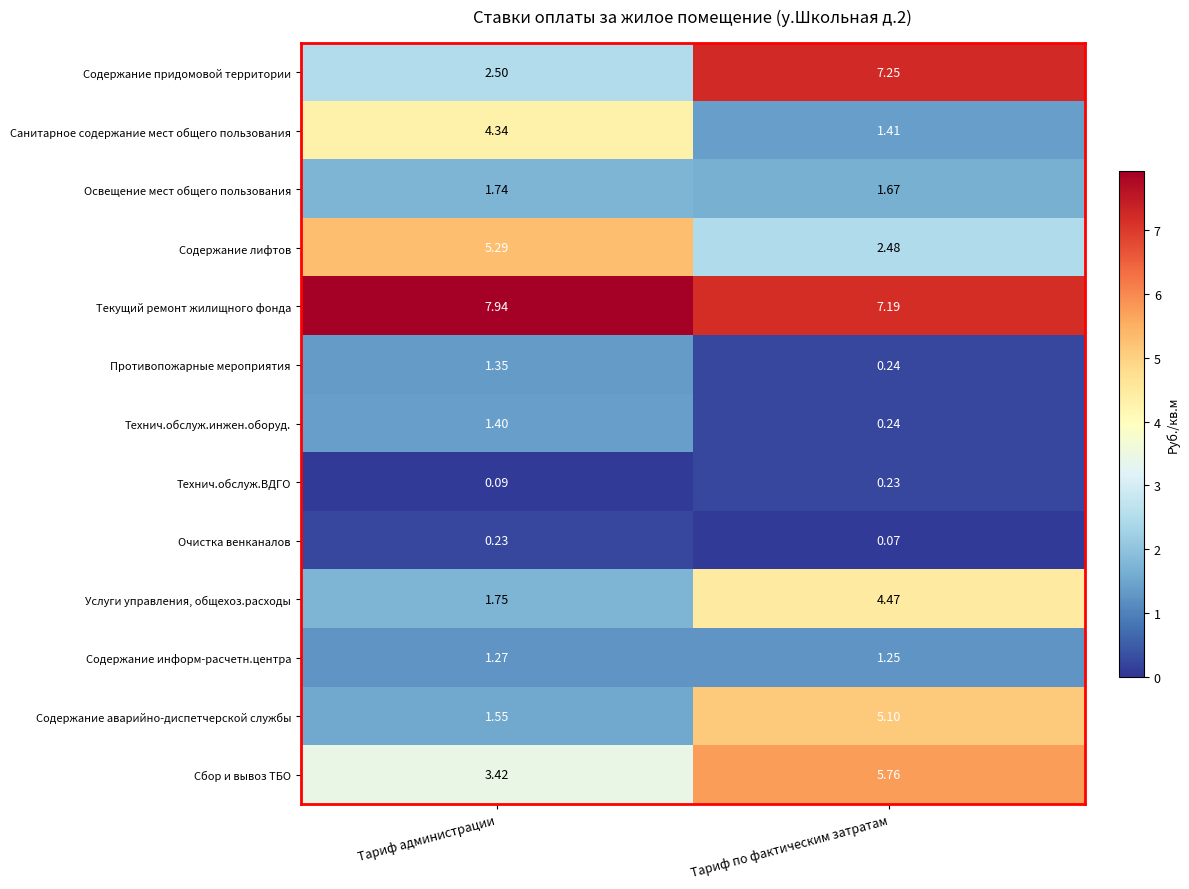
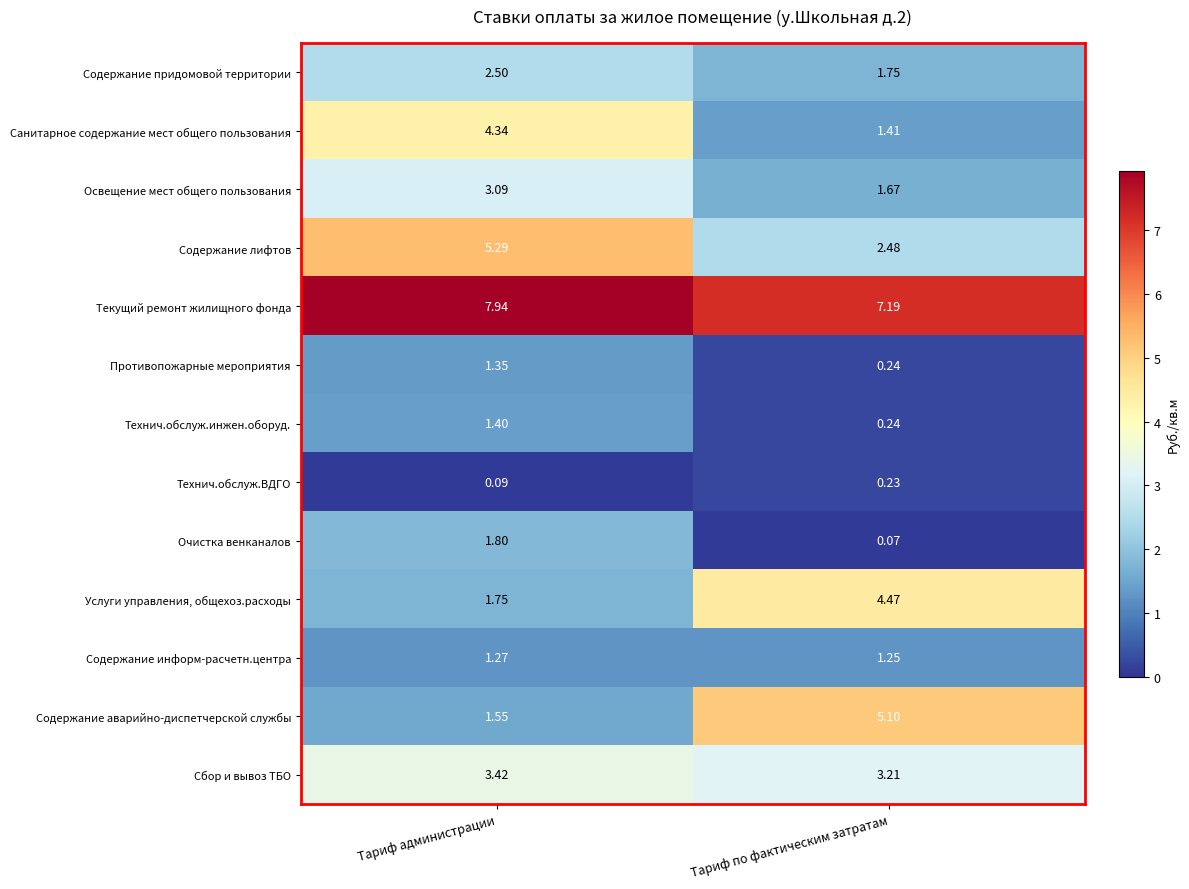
Содержание придомовой территории, Тариф по фактическим затратам: 7.25 -> 1.75
Освещение мест общего пользования, Тариф администрации: 1.74 -> 3.09
Очистка венканалов, Тариф администрации: 0.23 -> 1.80
Сбор и вывоз ТБО, Тариф по фактическим затратам: 5.76 -> 3.21
